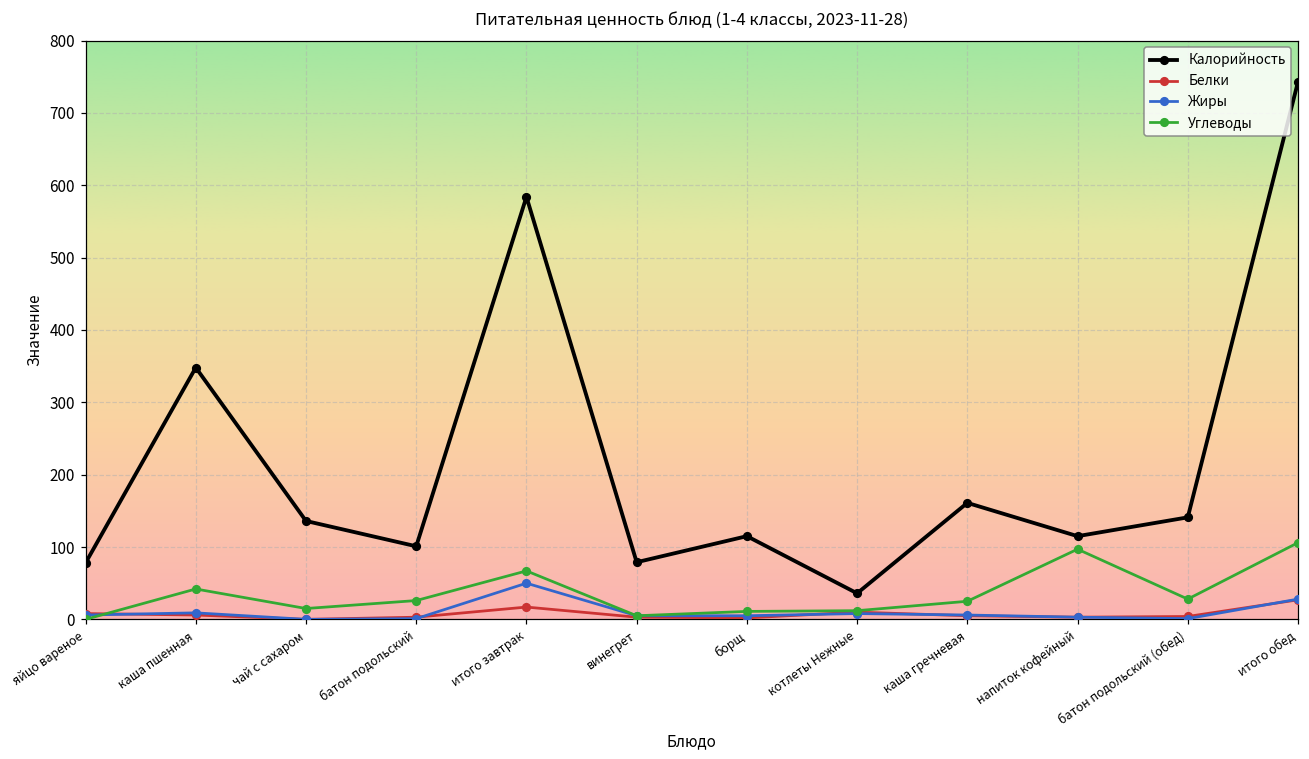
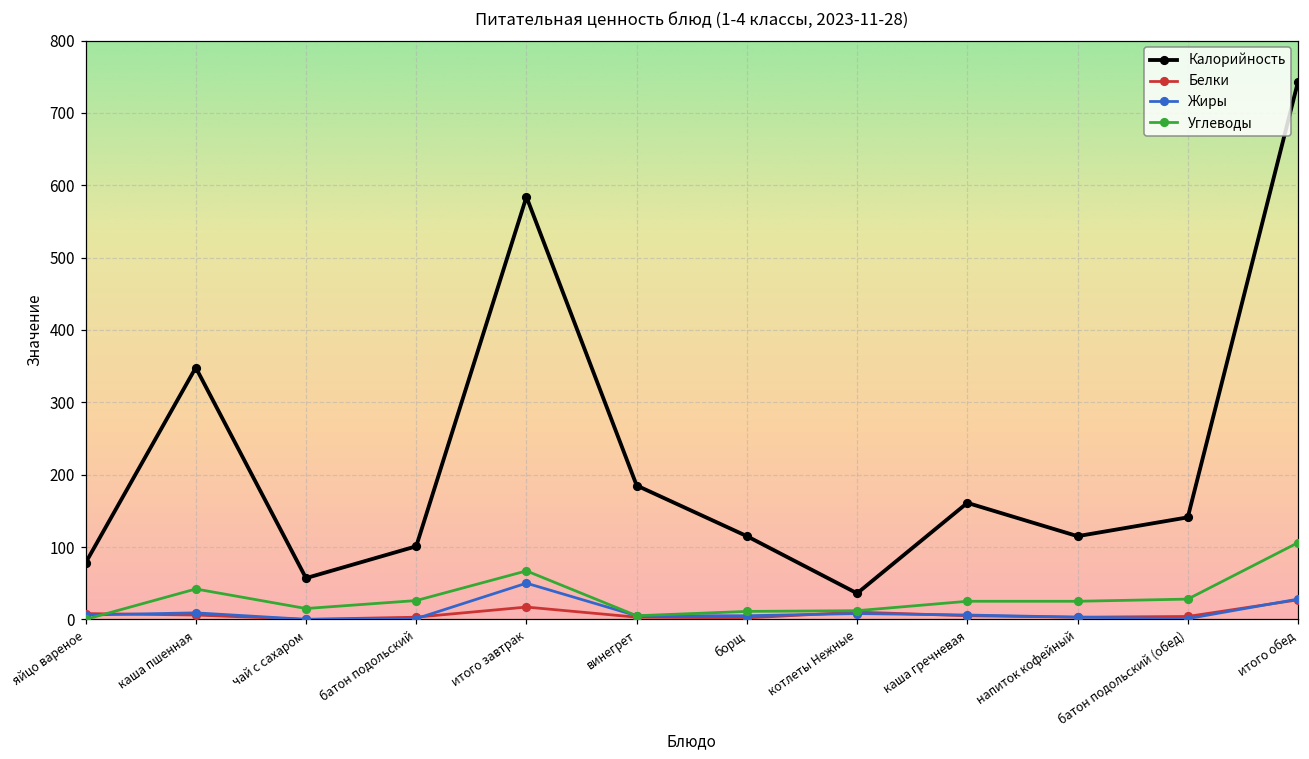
Калорийность, чай с сахаром: 140 -> 60
Калорийность, винегрет: 80 -> 190
Углеводы, напиток кофейный: 100 -> 30
